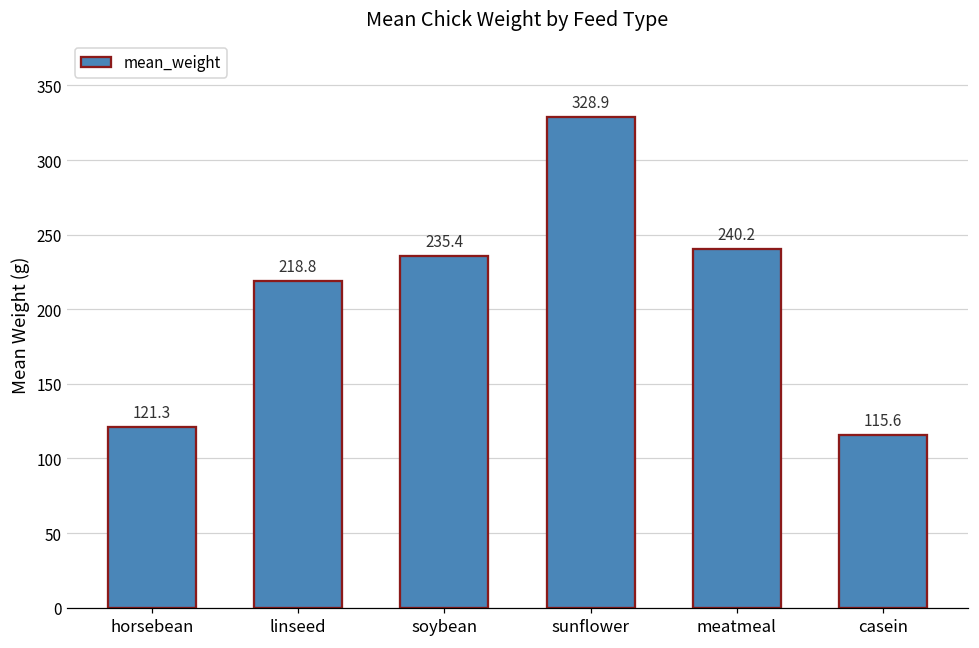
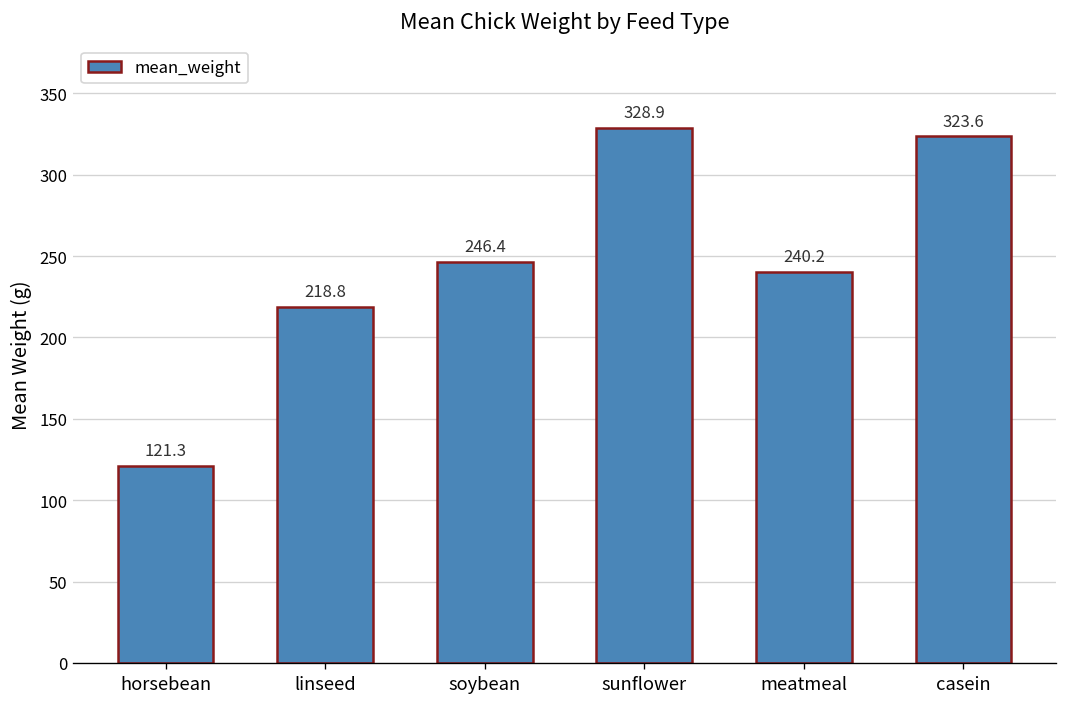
soybean: 235.4 -> 246.4
casein: 115.6 -> 323.6
